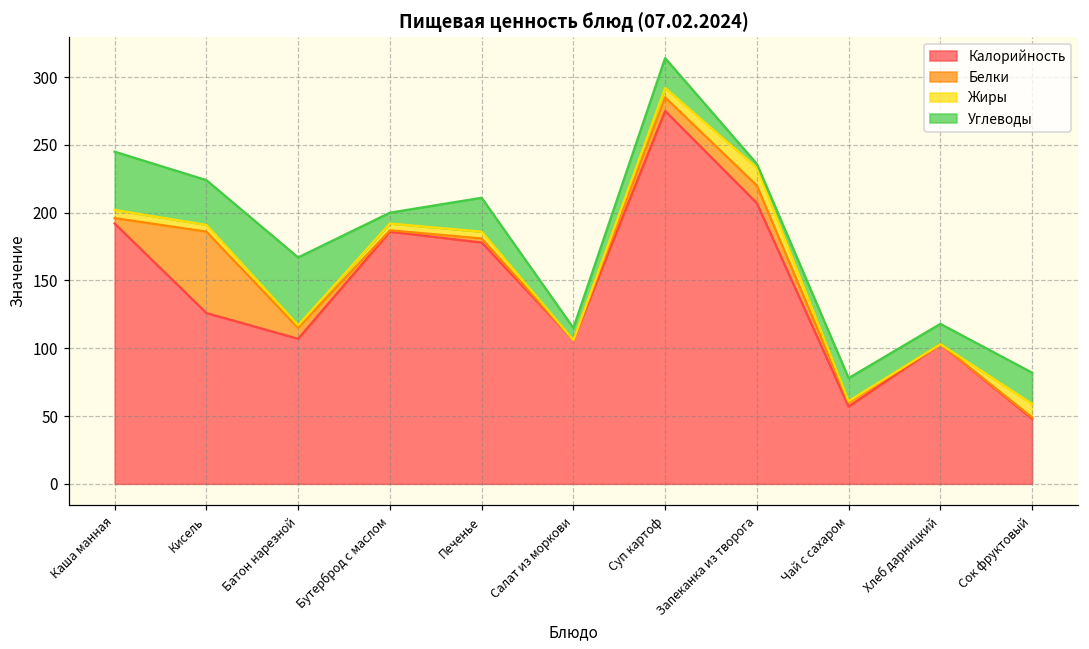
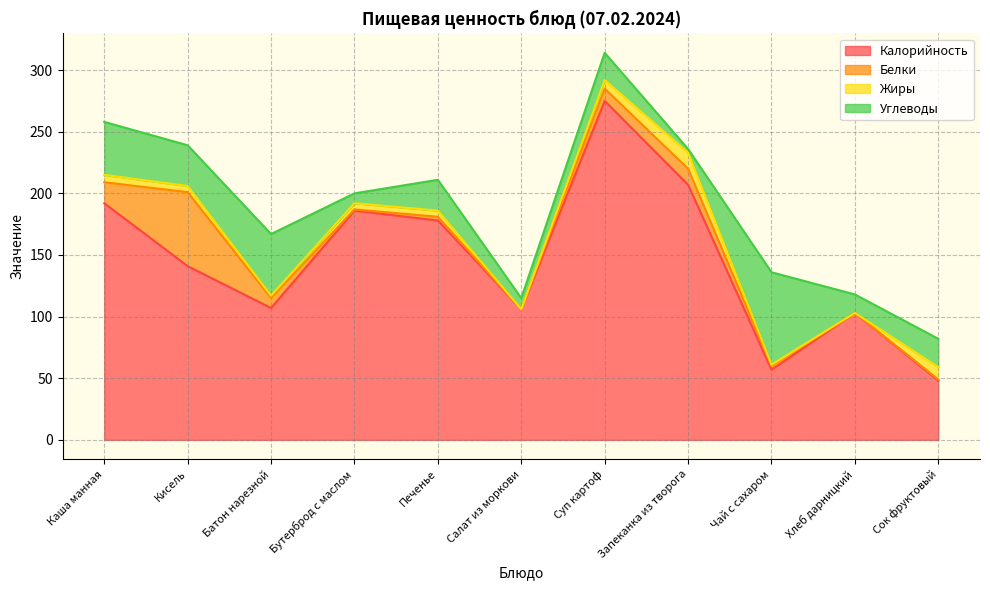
Белки, Каша манная: 4 -> 17
Калорийность, Кисель: 126 -> 141
Углеводы, Чай с сахаром: 17 -> 75
